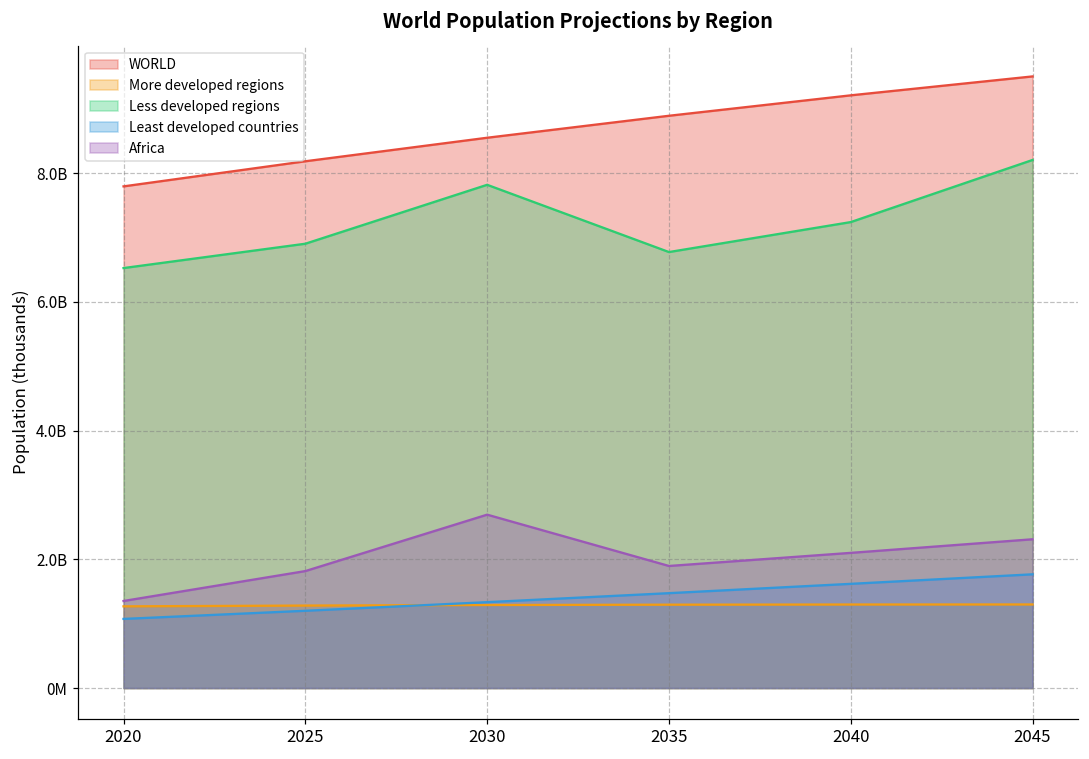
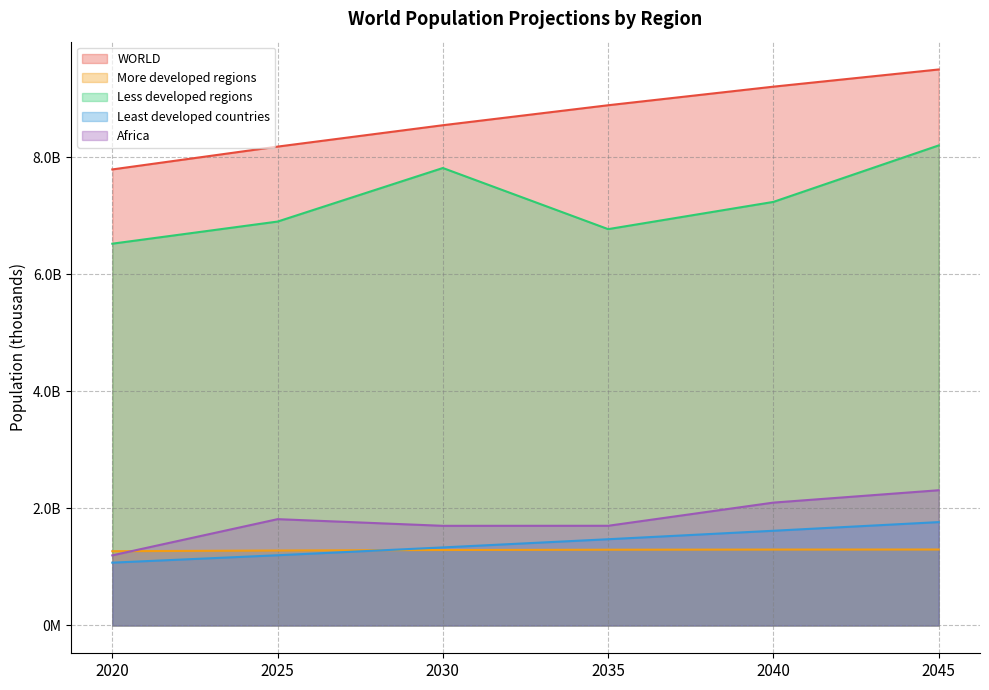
Africa, 2020: 1400000000 -> 1200000000
Africa, 2030: 2700000000 -> 1700000000
Africa, 2035: 1900000000 -> 1700000000
